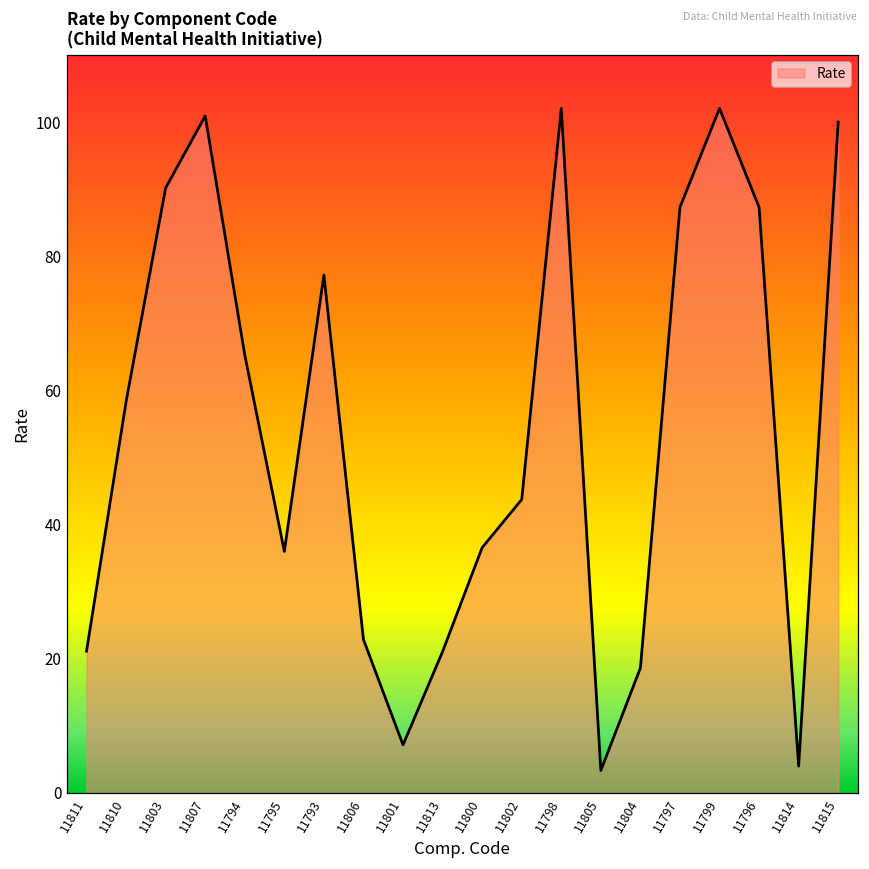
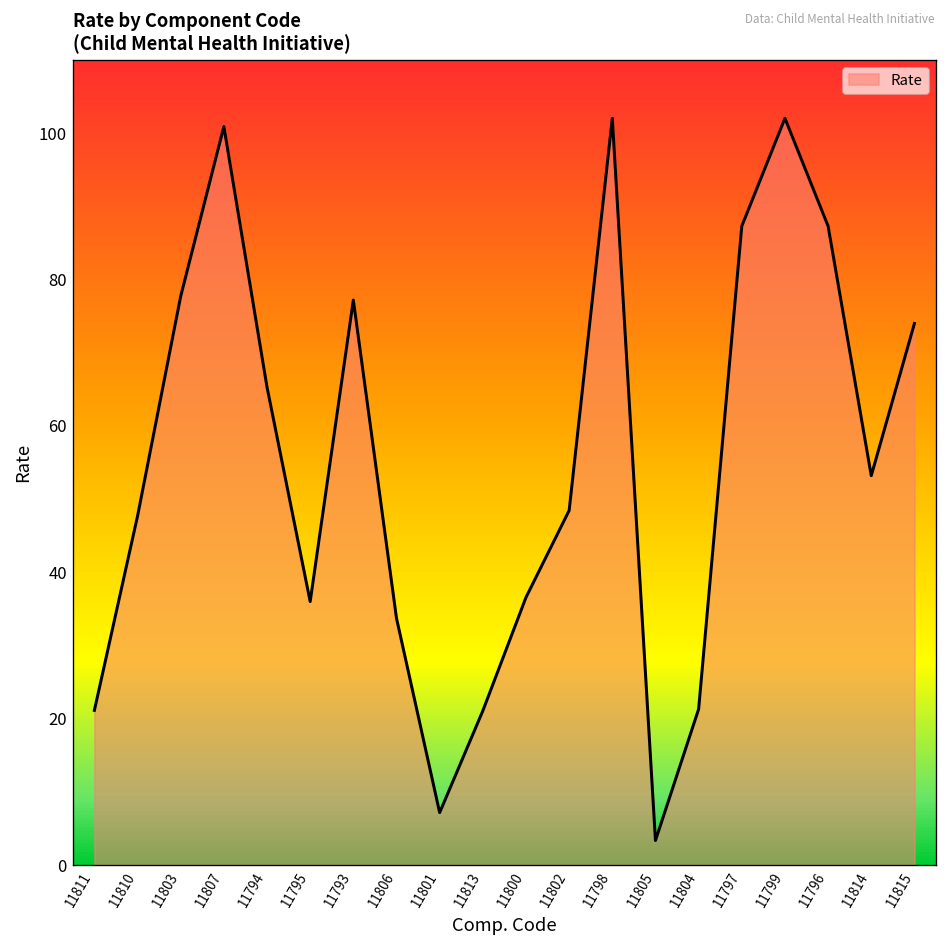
11810: 58 -> 48
11803: 90 -> 78
11806: 23 -> 34
11802: 44 -> 48
11804: 19 -> 21
11814: 4 -> 53
11815: 100 -> 74
